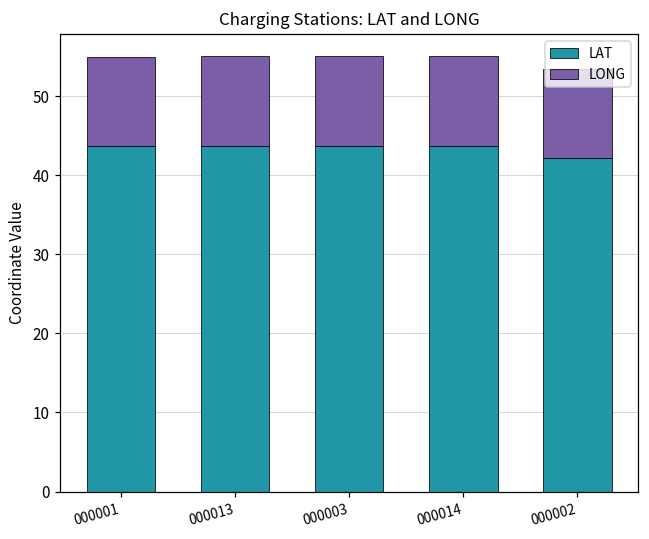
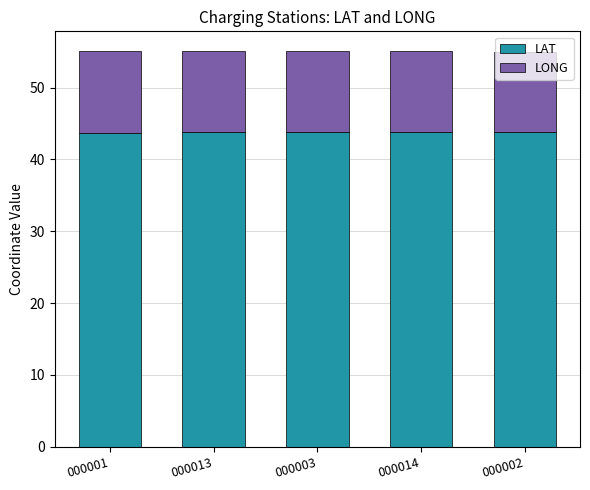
LAT, 000002: 42 -> 44
